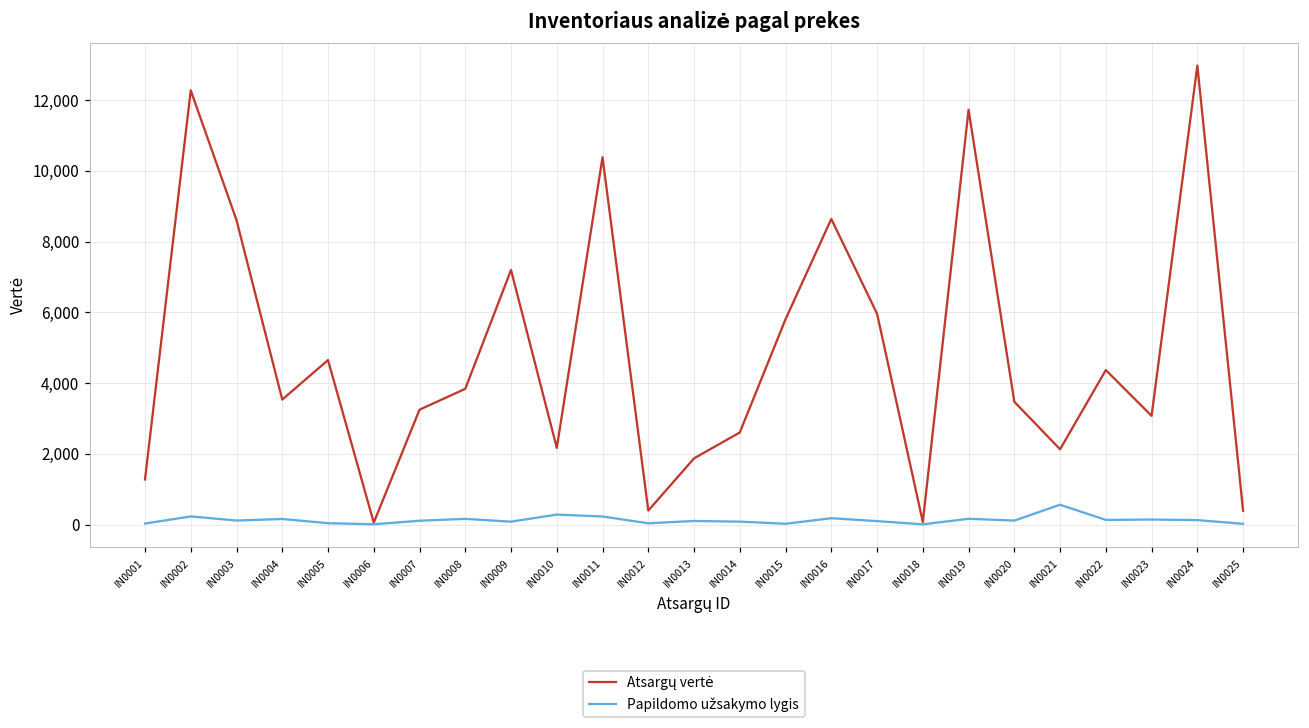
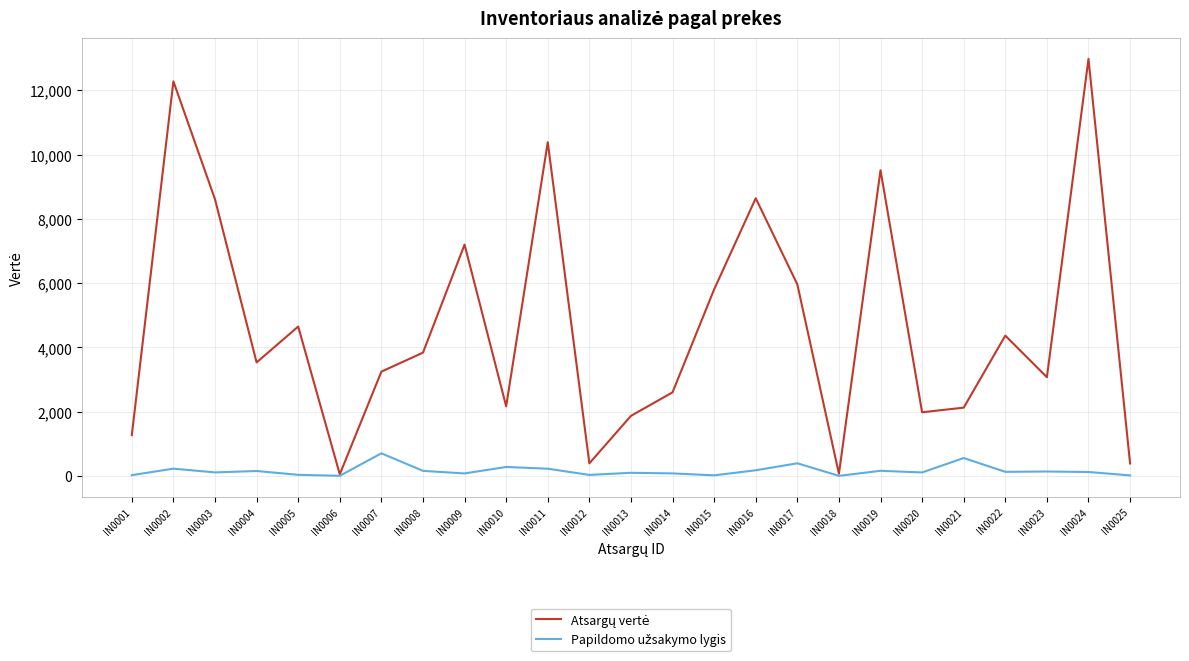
Papildomo užsakymo lygis, IN0007: 100 -> 700
Papildomo užsakymo lygis, IN0017: 100 -> 400
Atsargų vertė, IN0019: 11,700 -> 9,500
Atsargų vertė, IN0020: 3,500 -> 2,000
